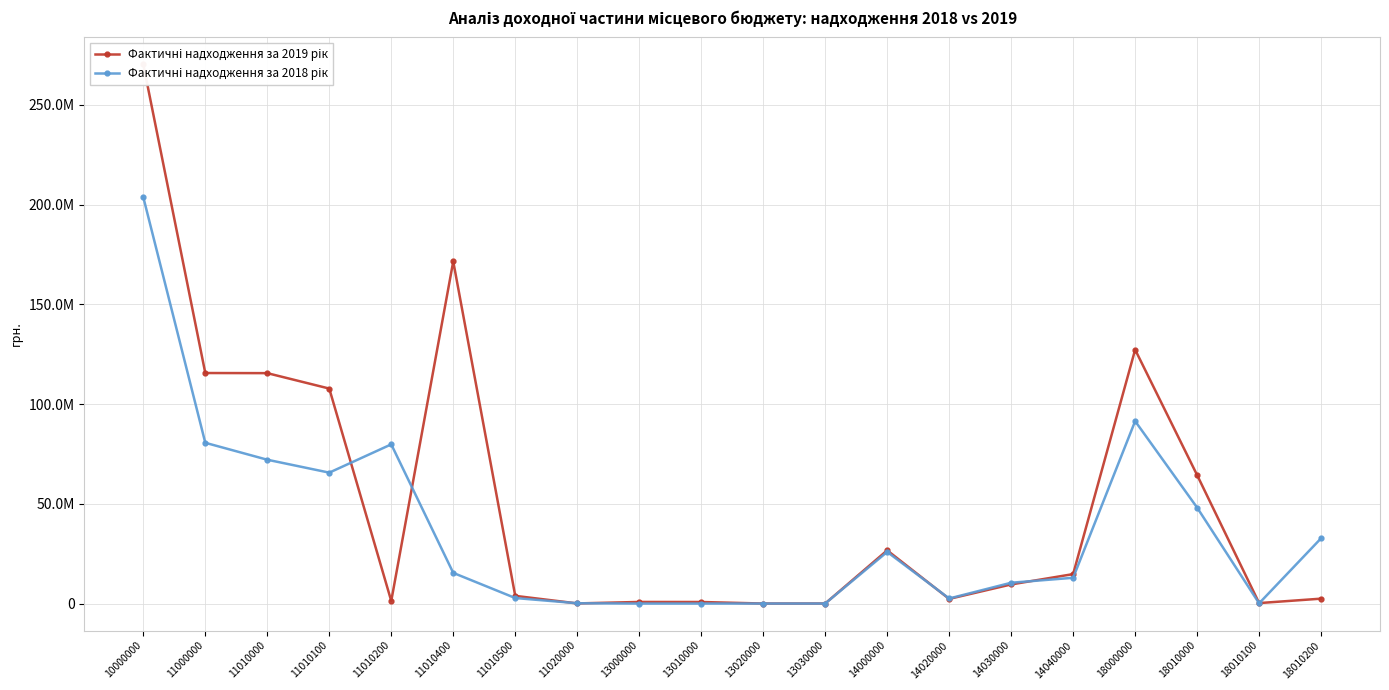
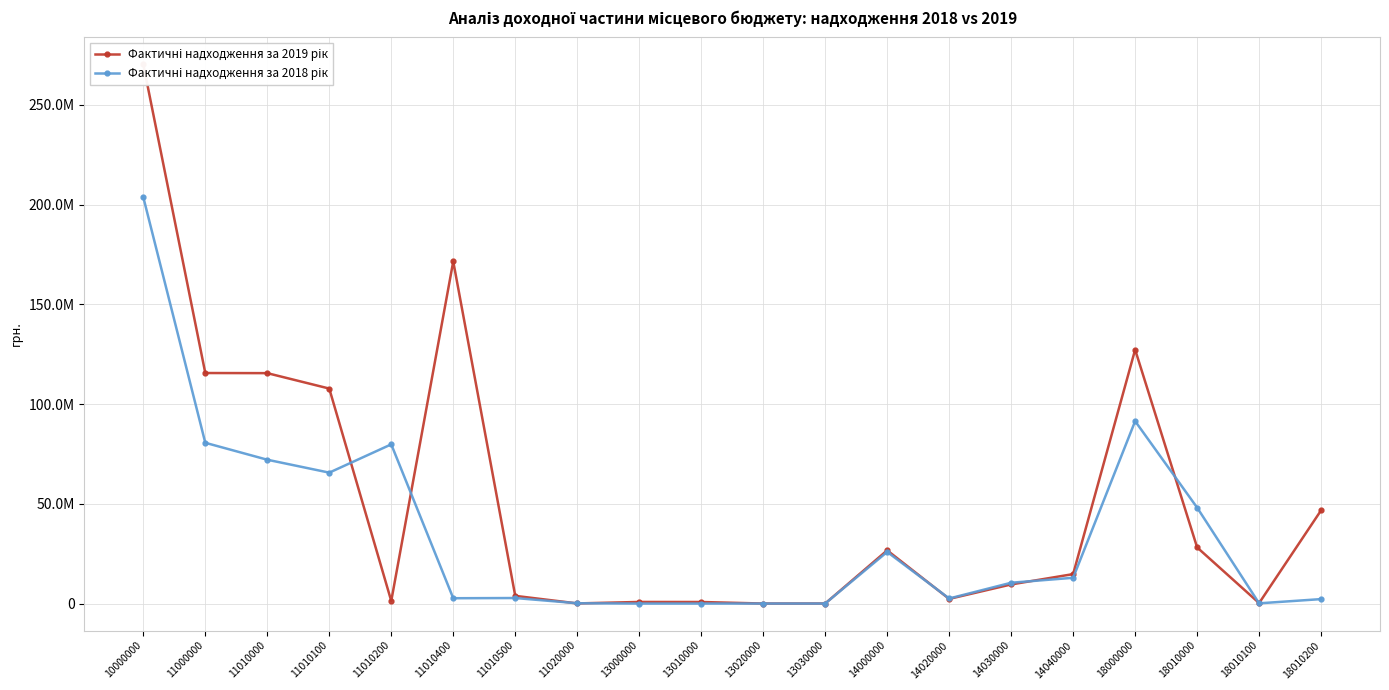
Фактичні надходження за 2018 рік, 11010400: 15000000 -> 3000000
Фактичні надходження за 2019 рік, 18010000: 64000000 -> 28000000
Фактичні надходження за 2019 рік, 18010200: 2000000 -> 47000000
Фактичні надходження за 2018 рік, 18010200: 33000000 -> 2000000
